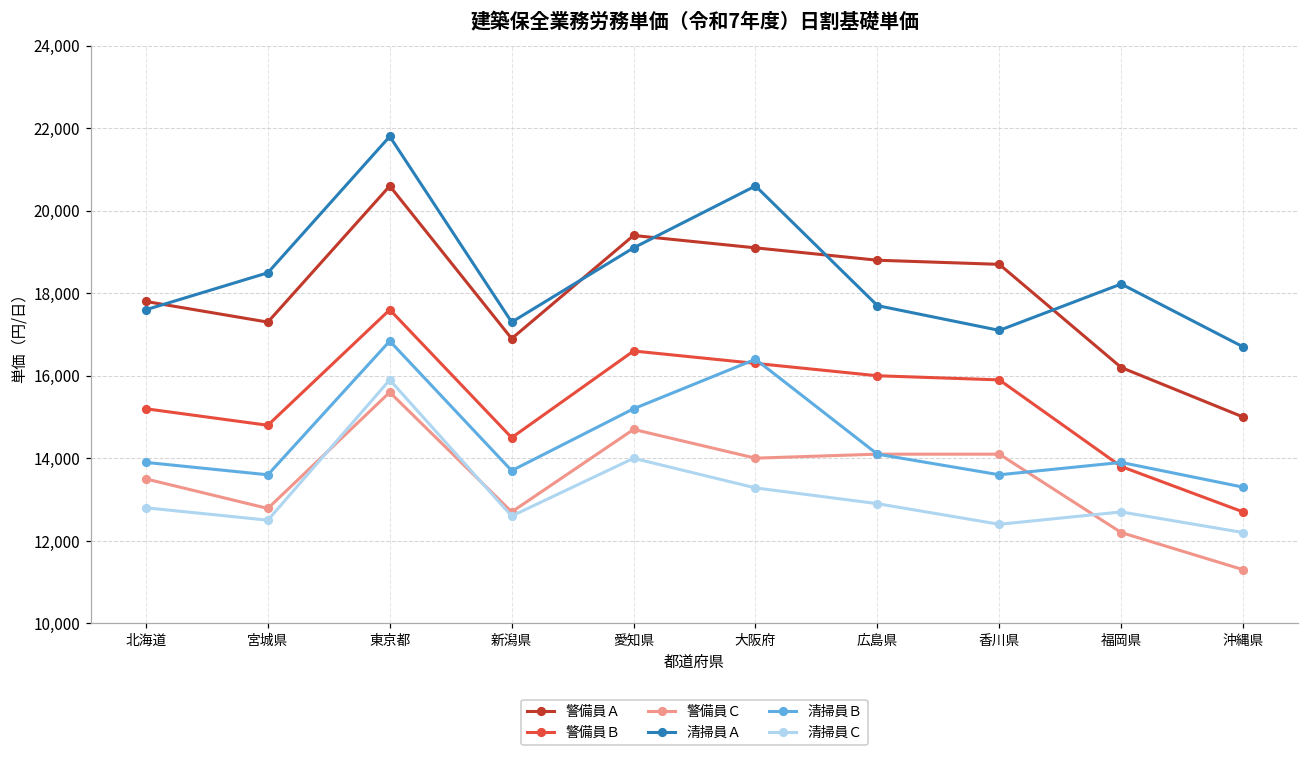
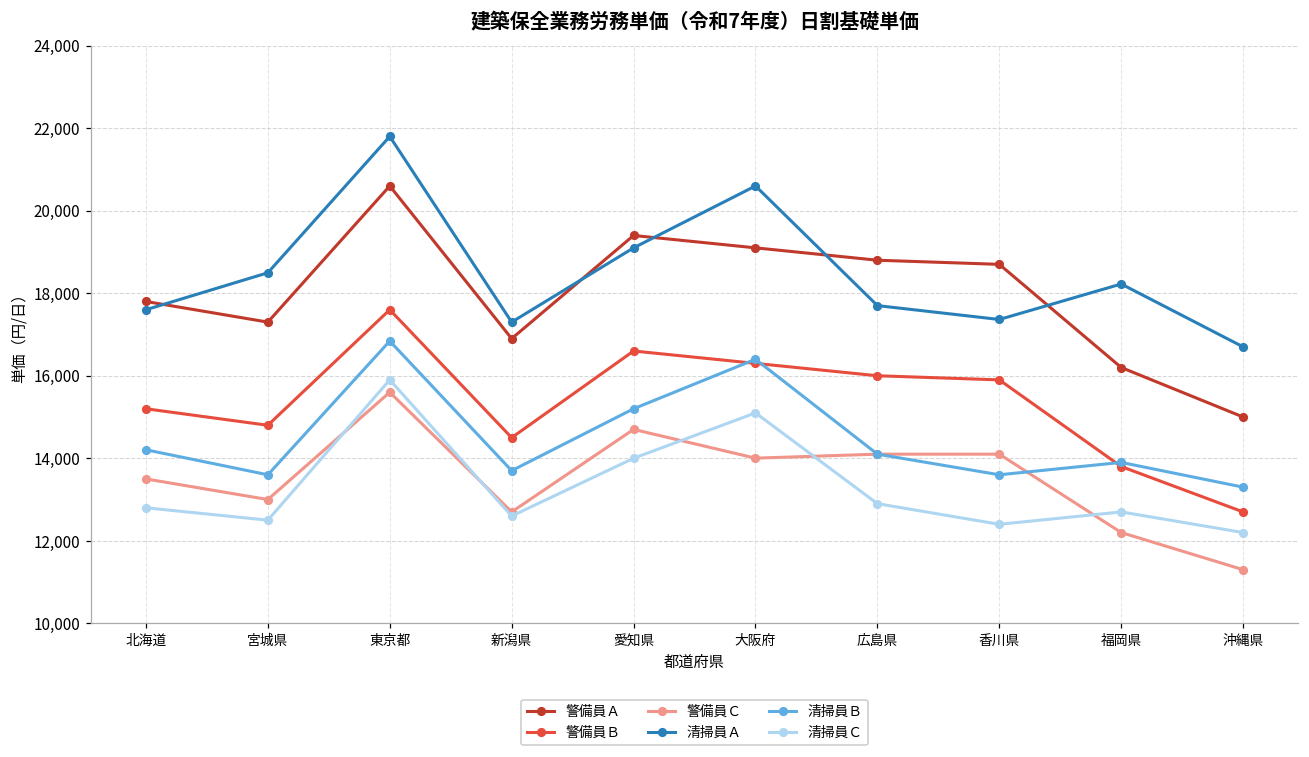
清掃員Ｂ, 北海道: 13,900 -> 14,200
警備員Ｃ, 宮城県: 12,800 -> 13,000
清掃員Ｃ, 大阪府: 13,300 -> 15,100
清掃員Ａ, 香川県: 17,100 -> 17,400
